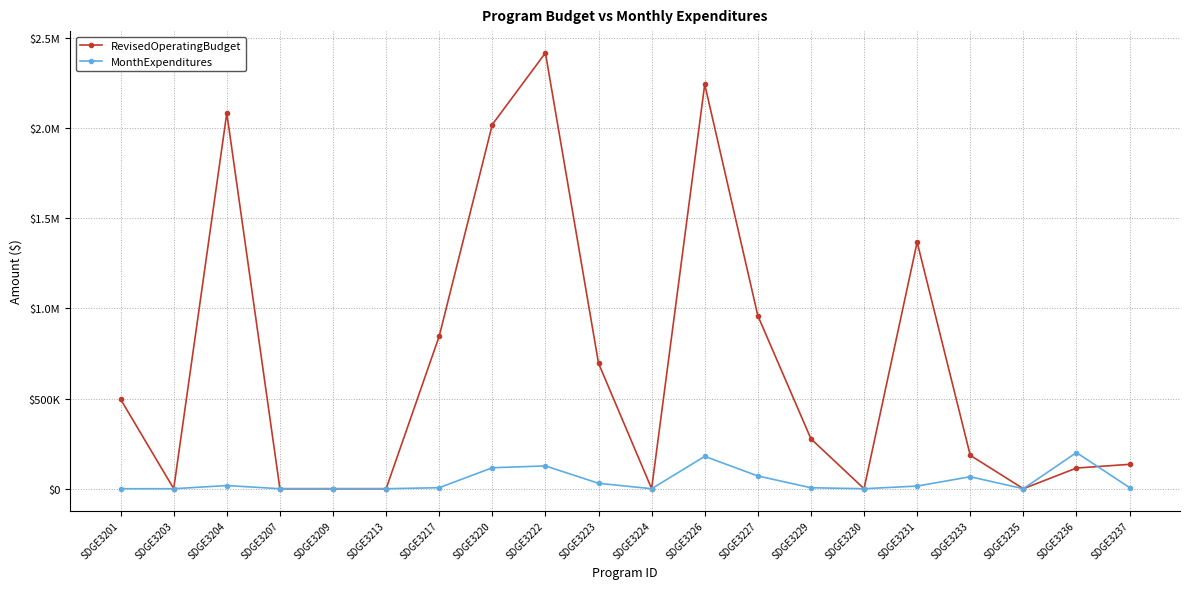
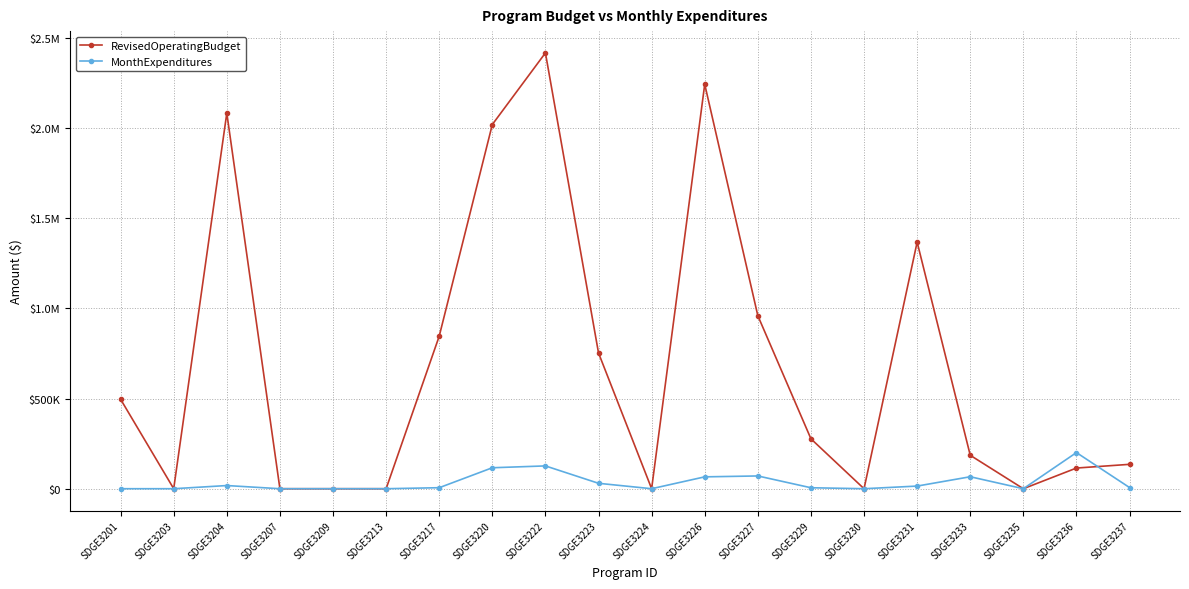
RevisedOperatingBudget, SDGE3223: $700000 -> $750000
MonthExpenditures, SDGE3226: $180000 -> $70000
